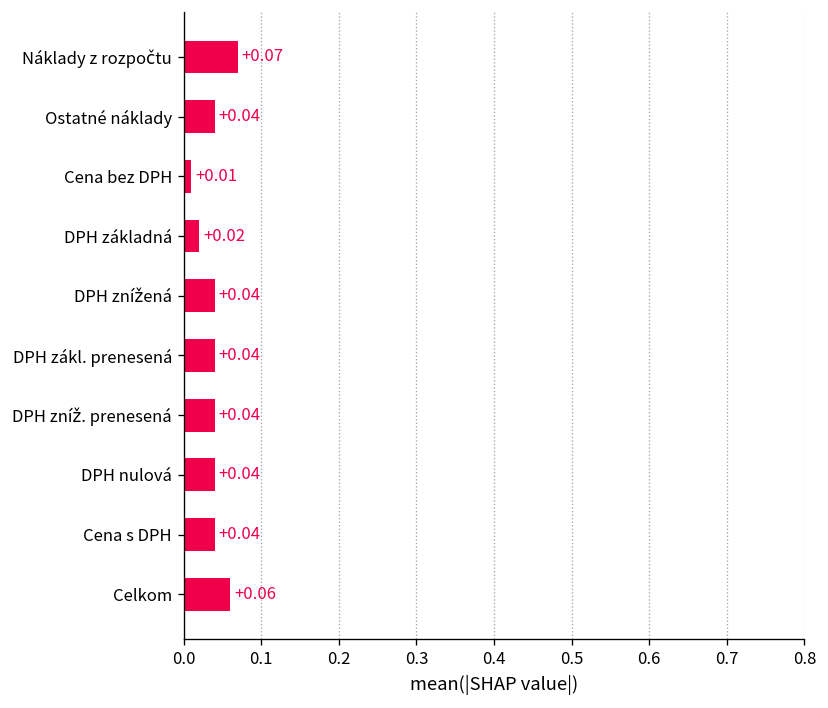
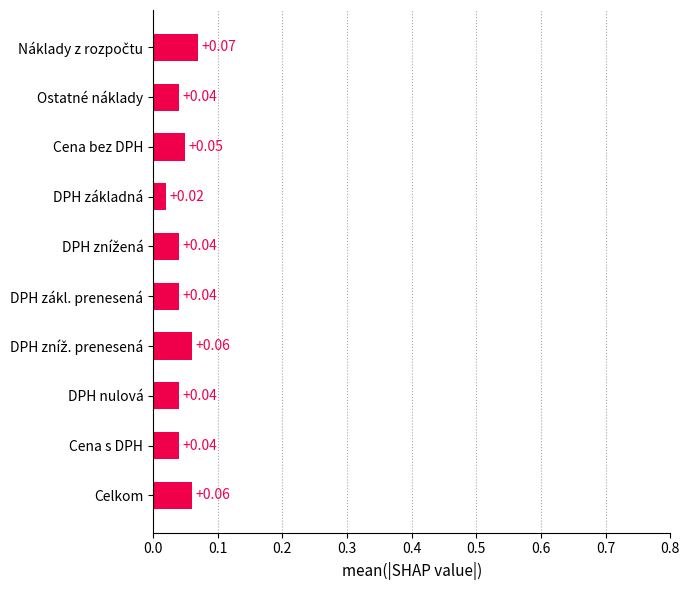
Cena bez DPH: +0.01 -> +0.05
DPH zníž. prenesená: +0.04 -> +0.06
